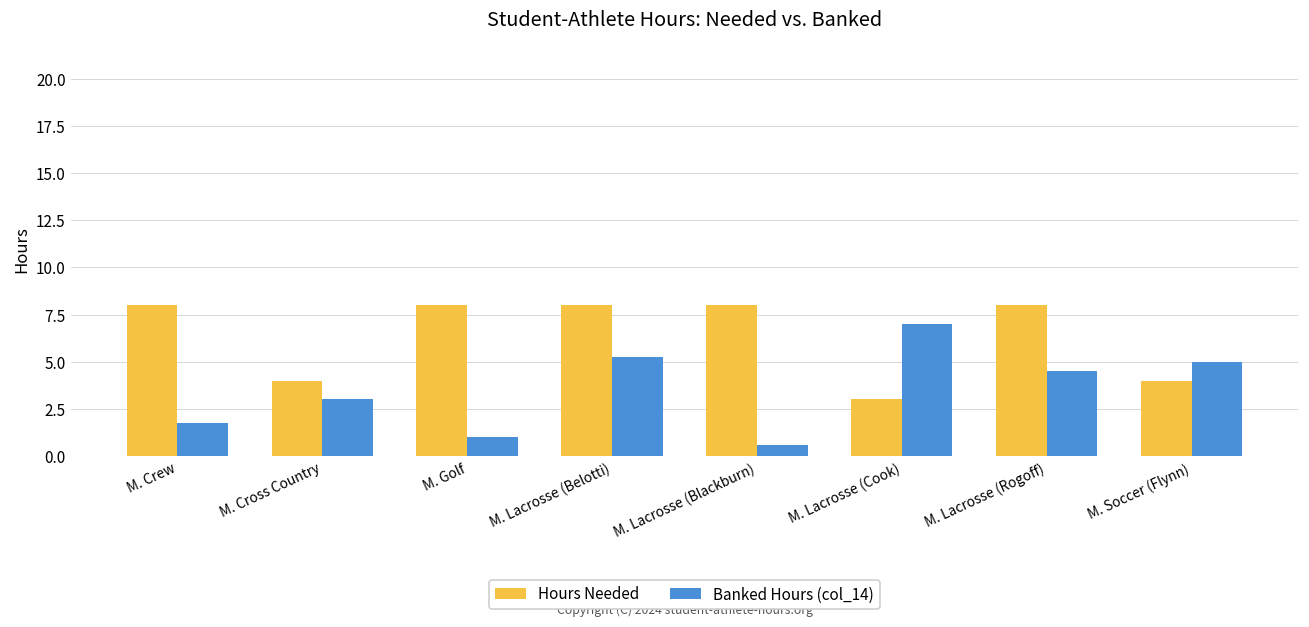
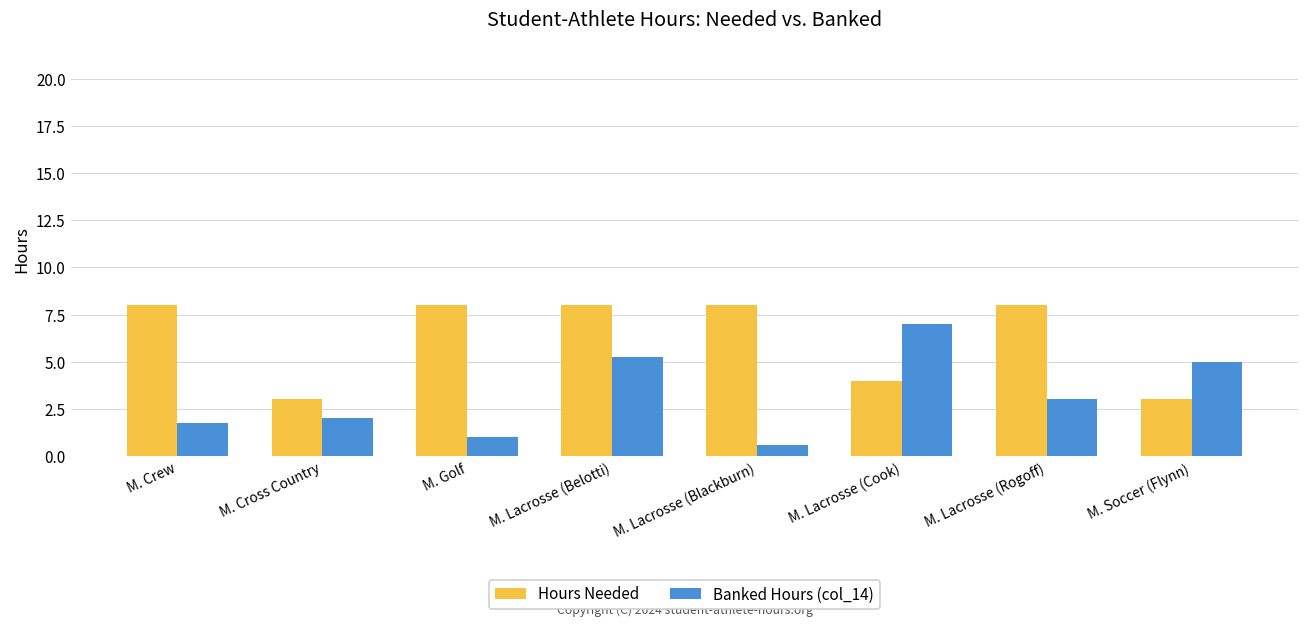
Hours Needed, M. Cross Country: 4 -> 3
Banked Hours (col_14), M. Cross Country: 3 -> 2
Hours Needed, M. Lacrosse (Cook): 3 -> 4
Banked Hours (col_14), M. Lacrosse (Rogoff): 4.5 -> 3.0
Hours Needed, M. Soccer (Flynn): 4 -> 3
